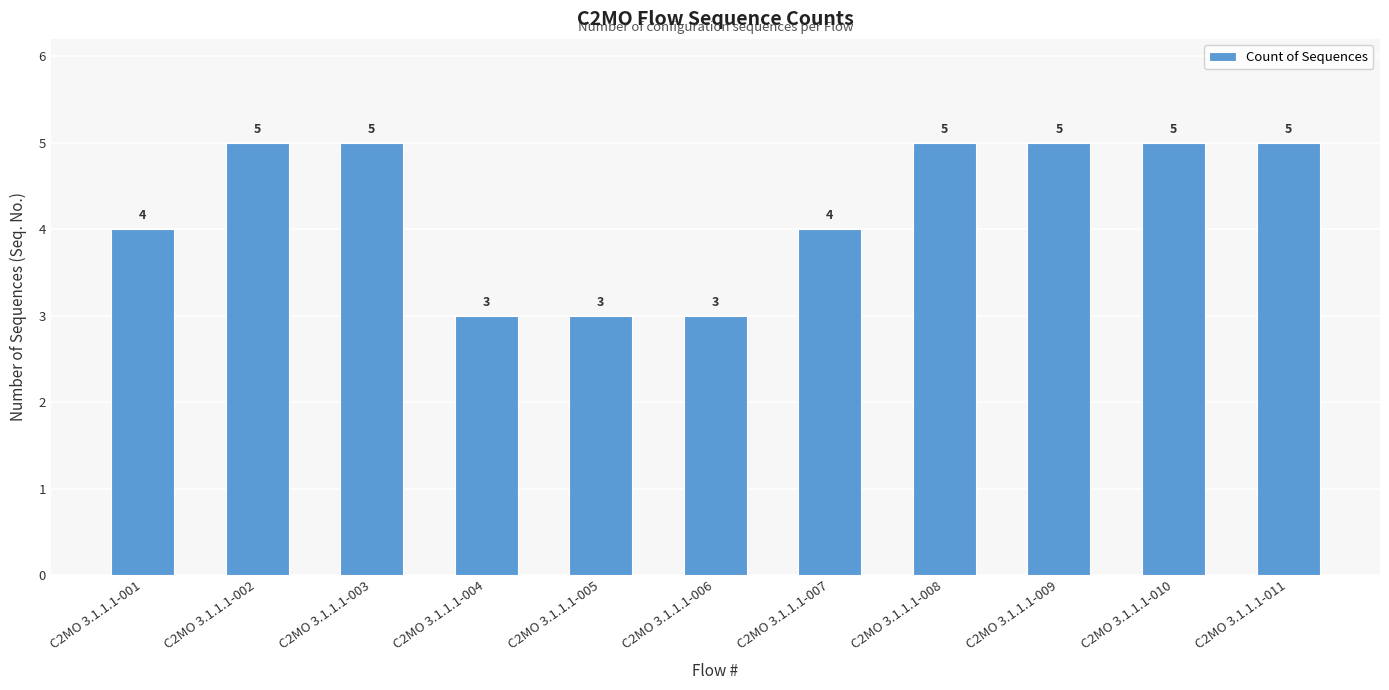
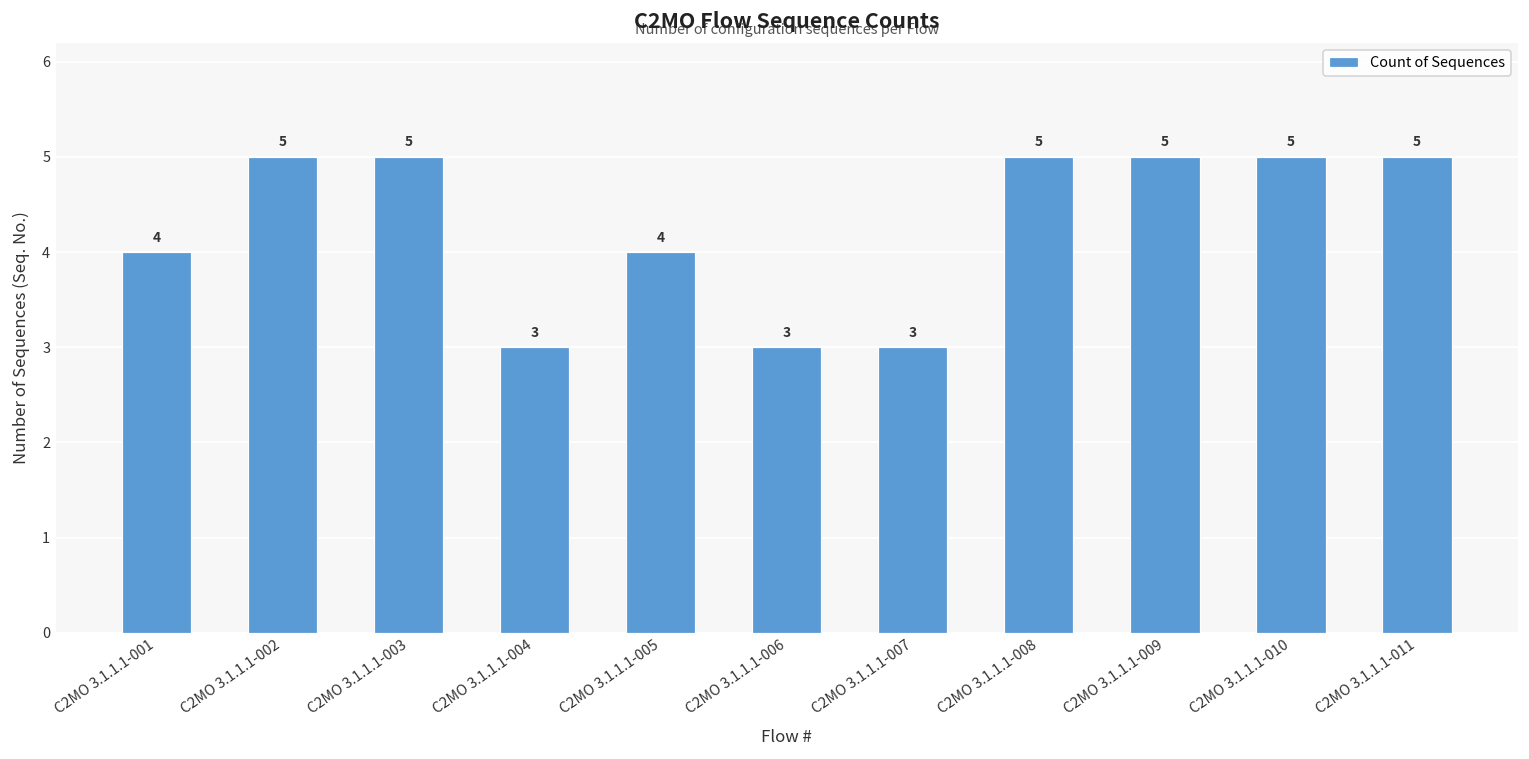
C2MO 3.1.1.1-005: 3 -> 4
C2MO 3.1.1.1-007: 4 -> 3
